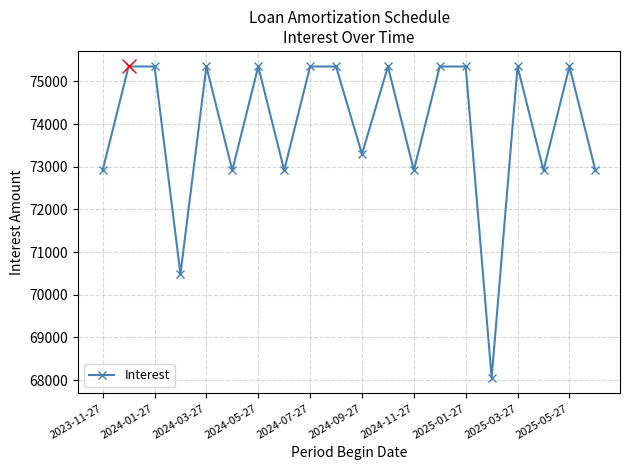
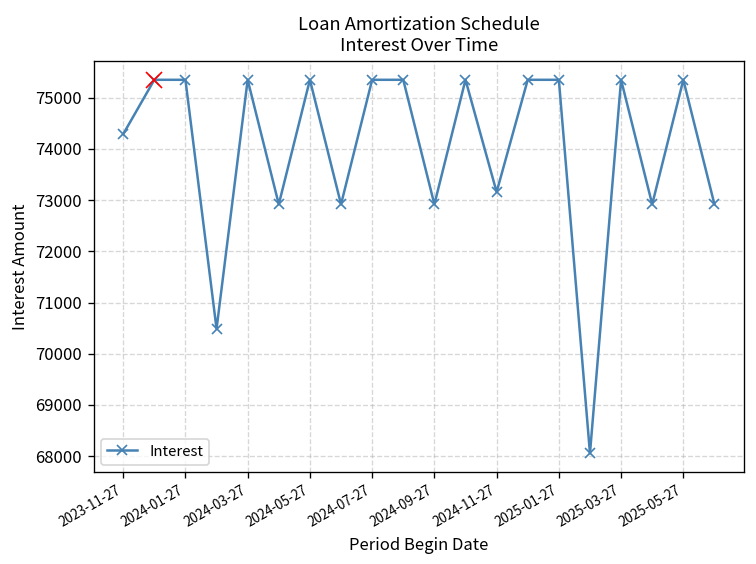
Interest, 2023-11-27: 72900 -> 74300
Interest, 2024-09-27: 73300 -> 72900
Interest, 2024-11-27: 72900 -> 73200
